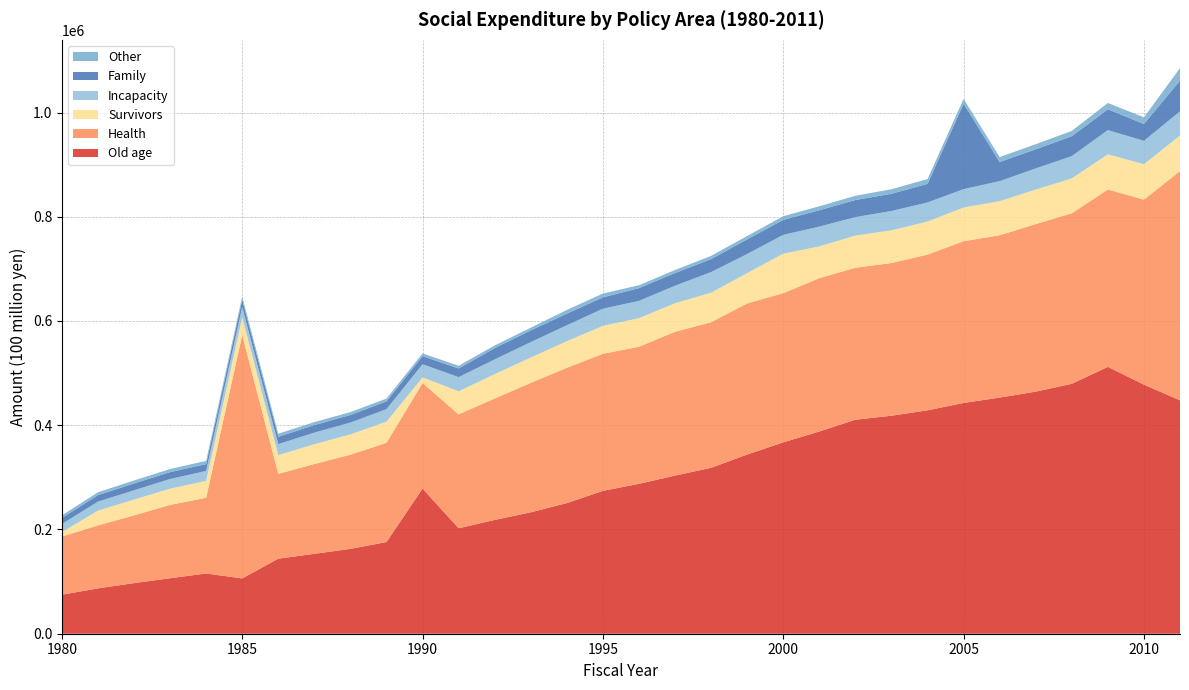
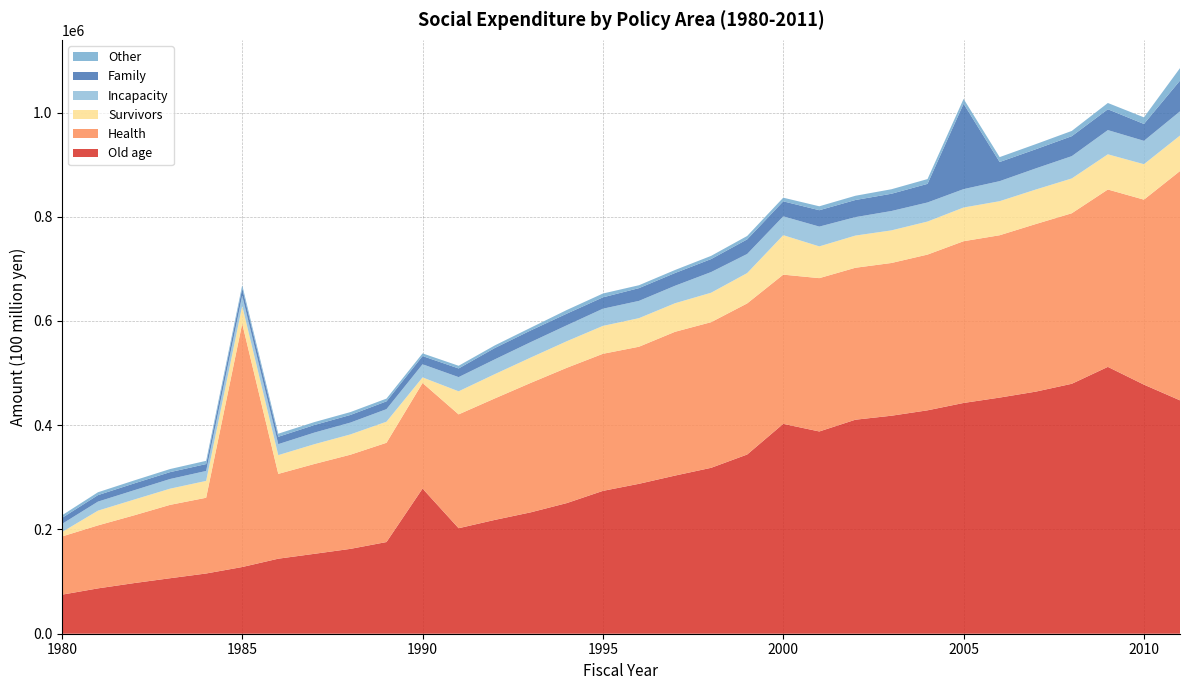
Old age, 1985: 110000 -> 130000
Old age, 2000: 370000 -> 400000
